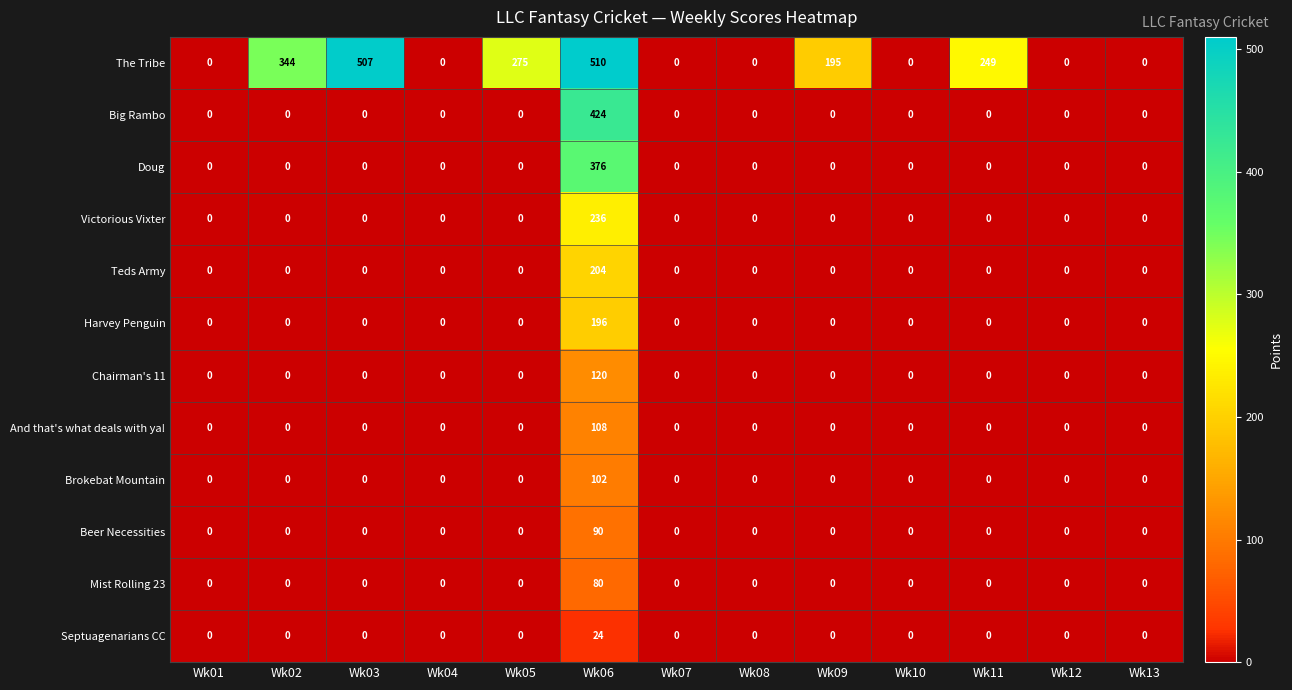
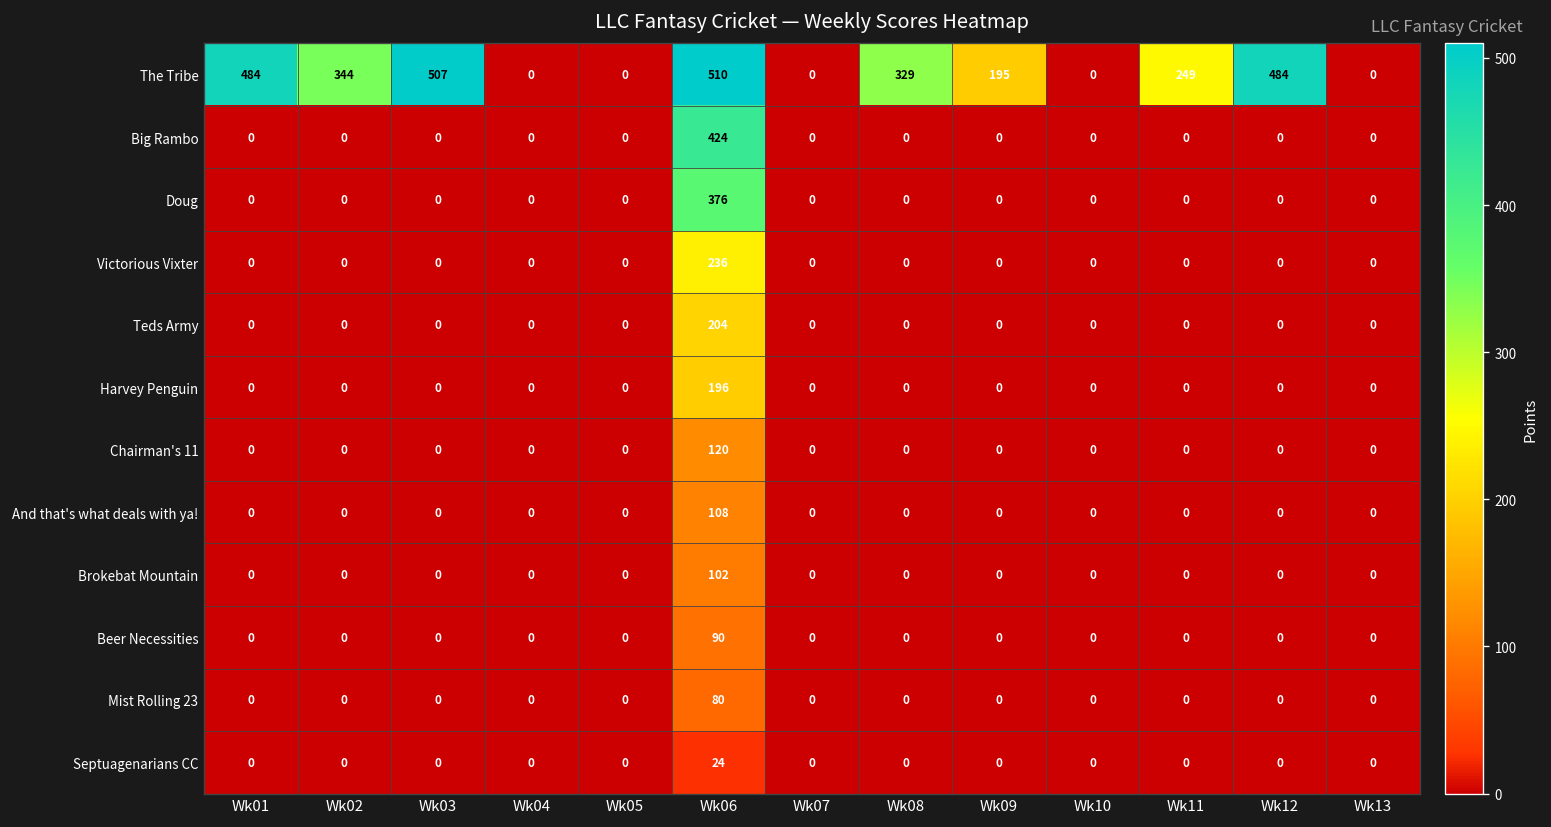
The Tribe, Wk01: 0 -> 484
The Tribe, Wk05: 275 -> 0
The Tribe, Wk08: 0 -> 329
The Tribe, Wk12: 0 -> 484
